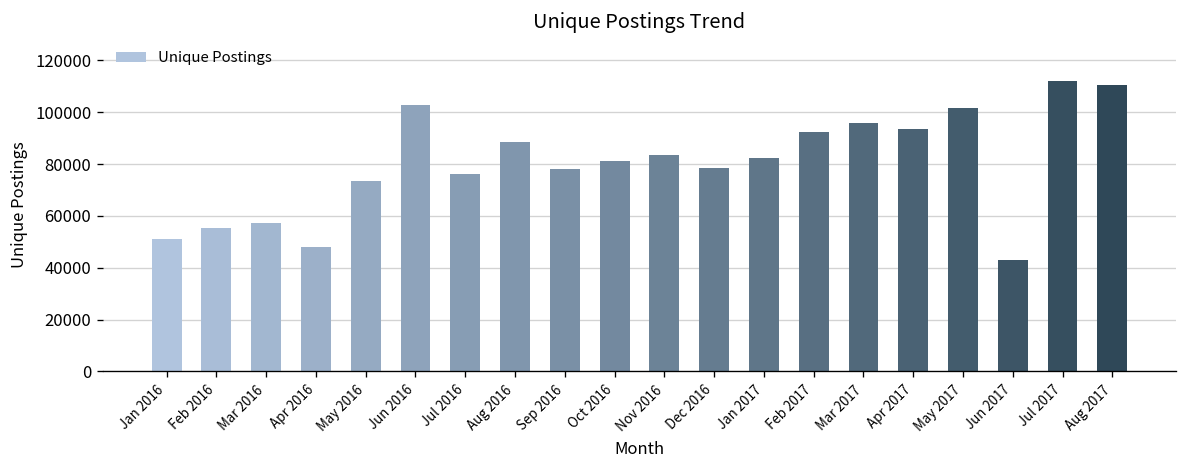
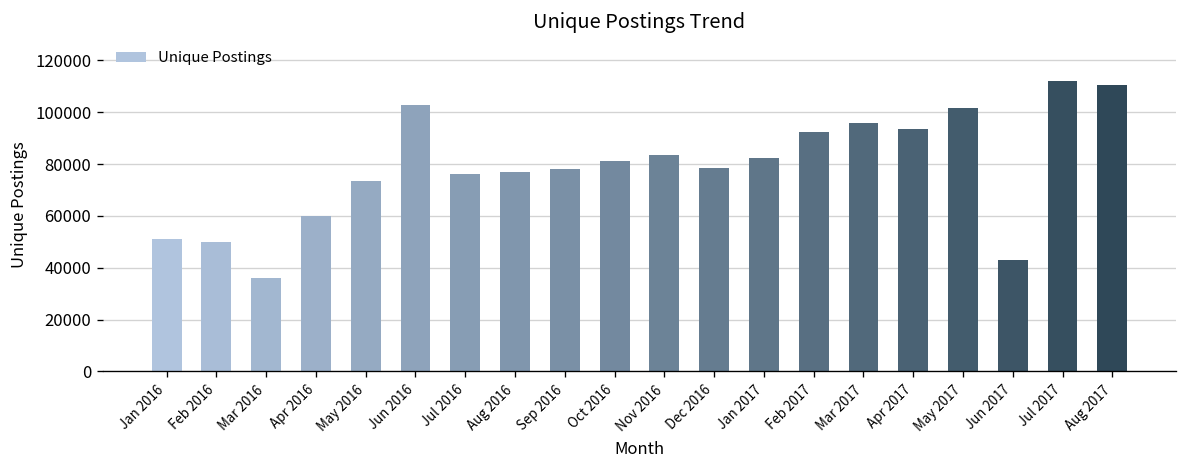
Feb 2016: 55000 -> 50000
Mar 2016: 57000 -> 36000
Apr 2016: 48000 -> 60000
Aug 2016: 88000 -> 77000
